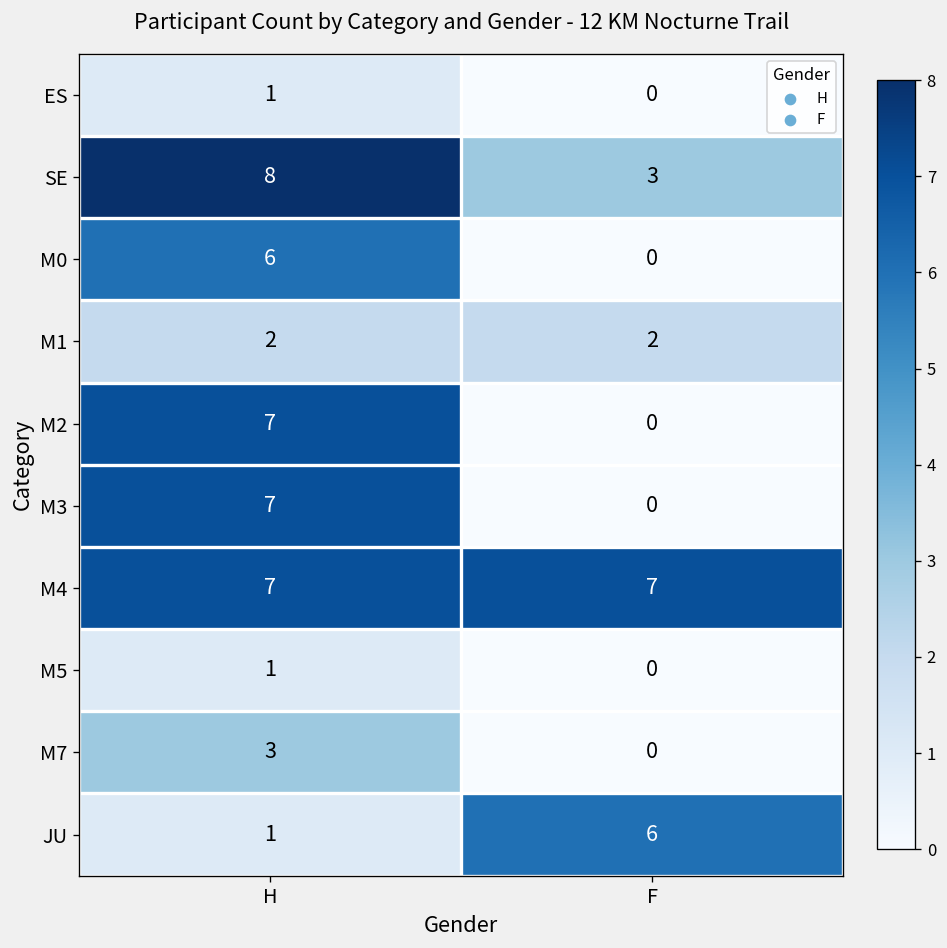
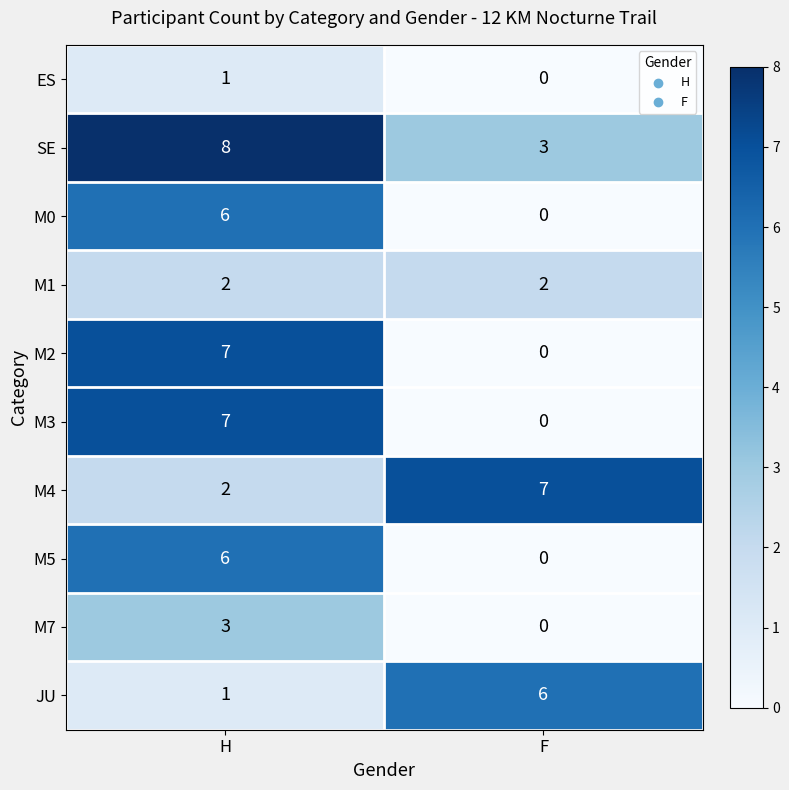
M4, H: 7 -> 2
M5, H: 1 -> 6
